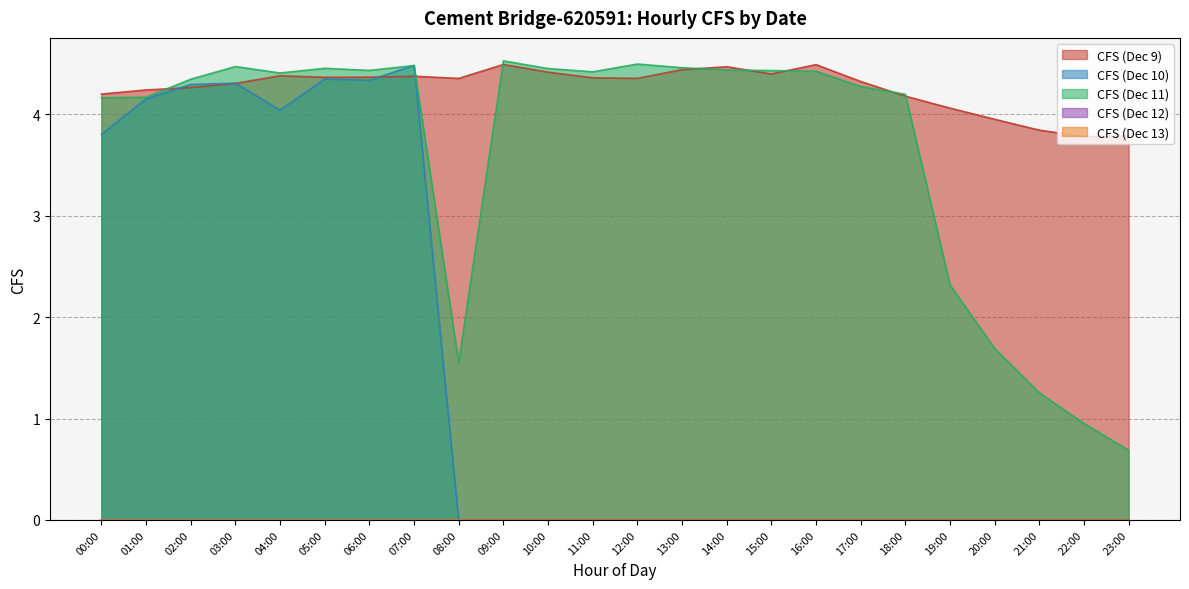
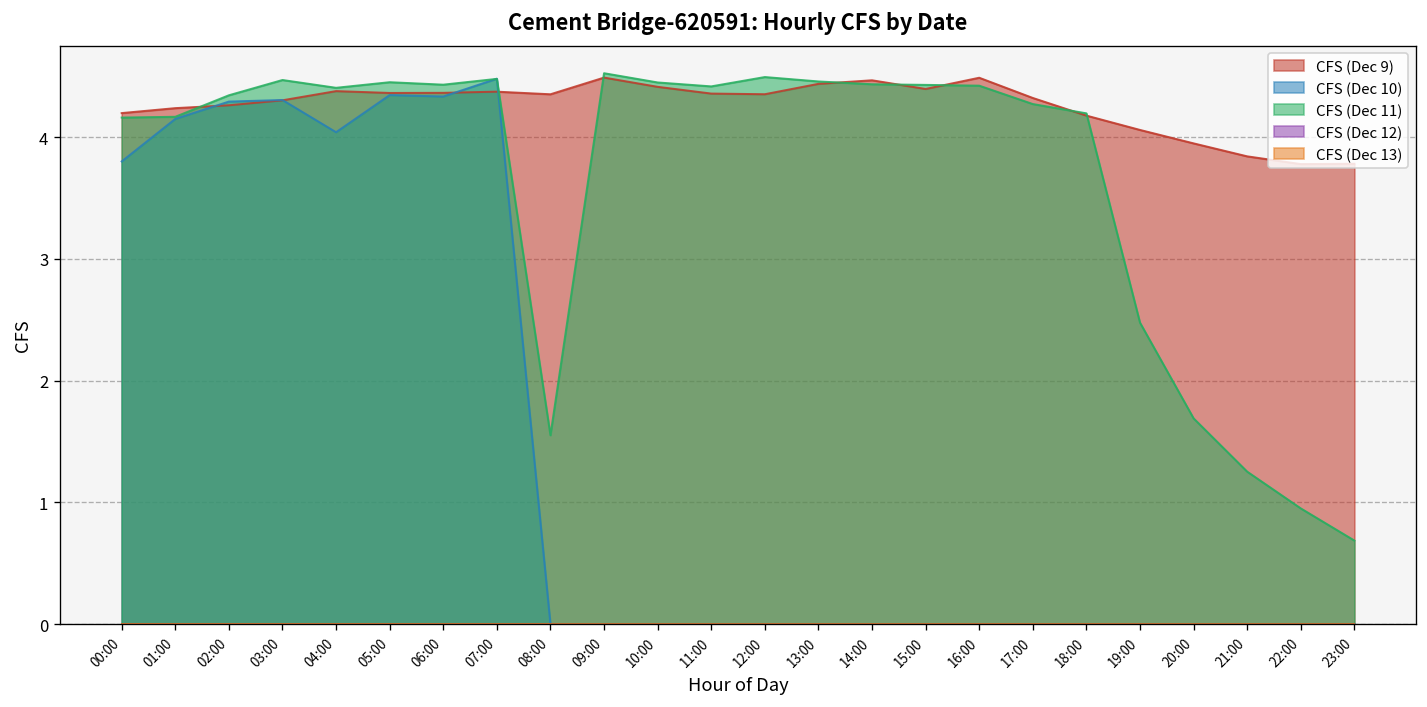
CFS (Dec 11), 19:00: 2.32 -> 2.48
